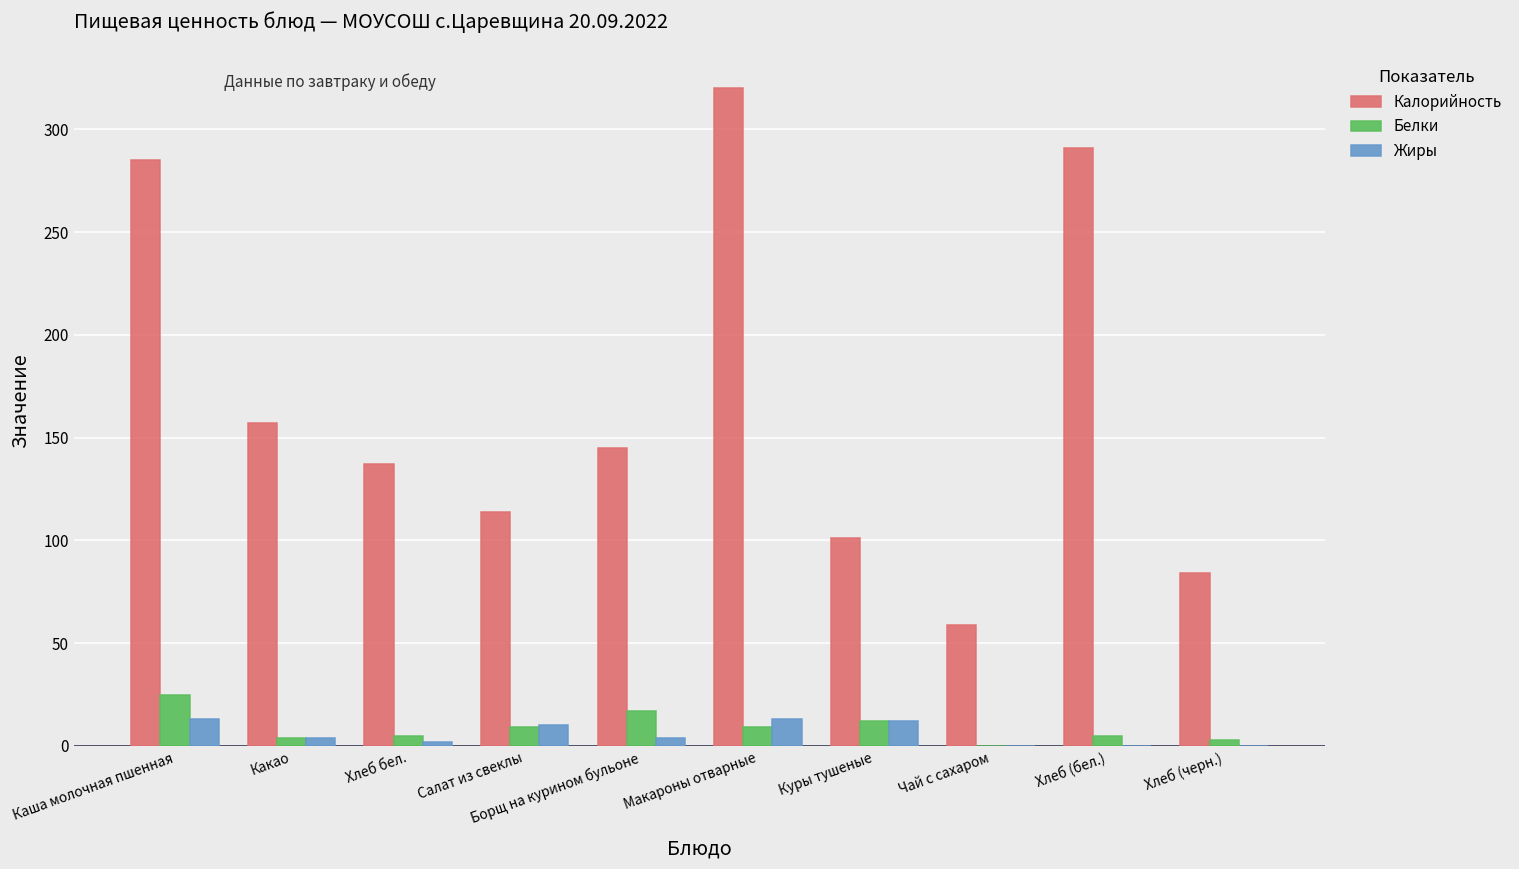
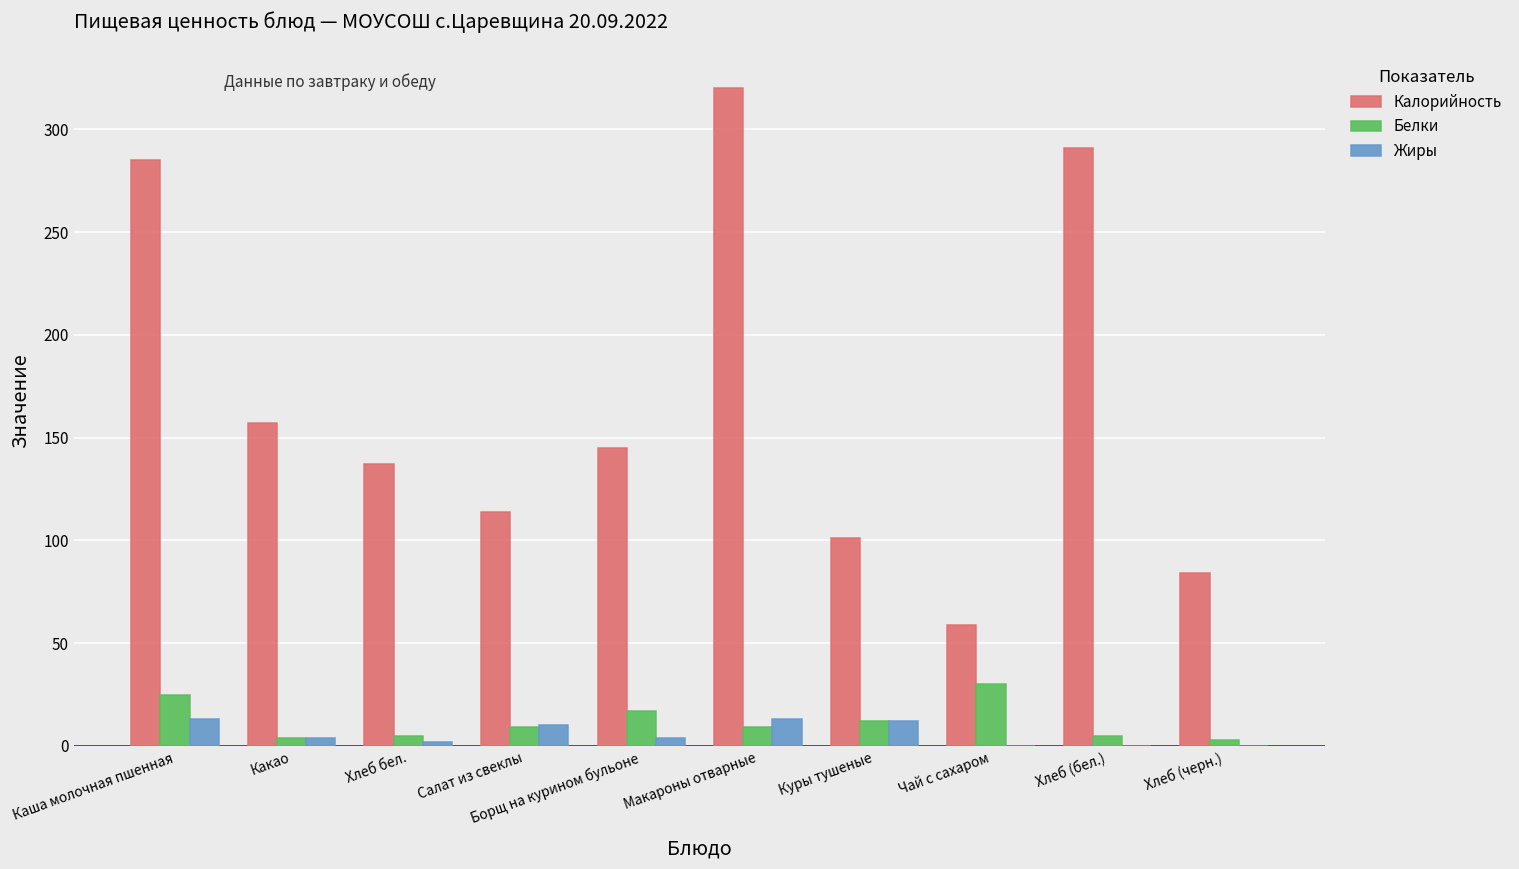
Белки, Чай с сахаром: 0 -> 30
